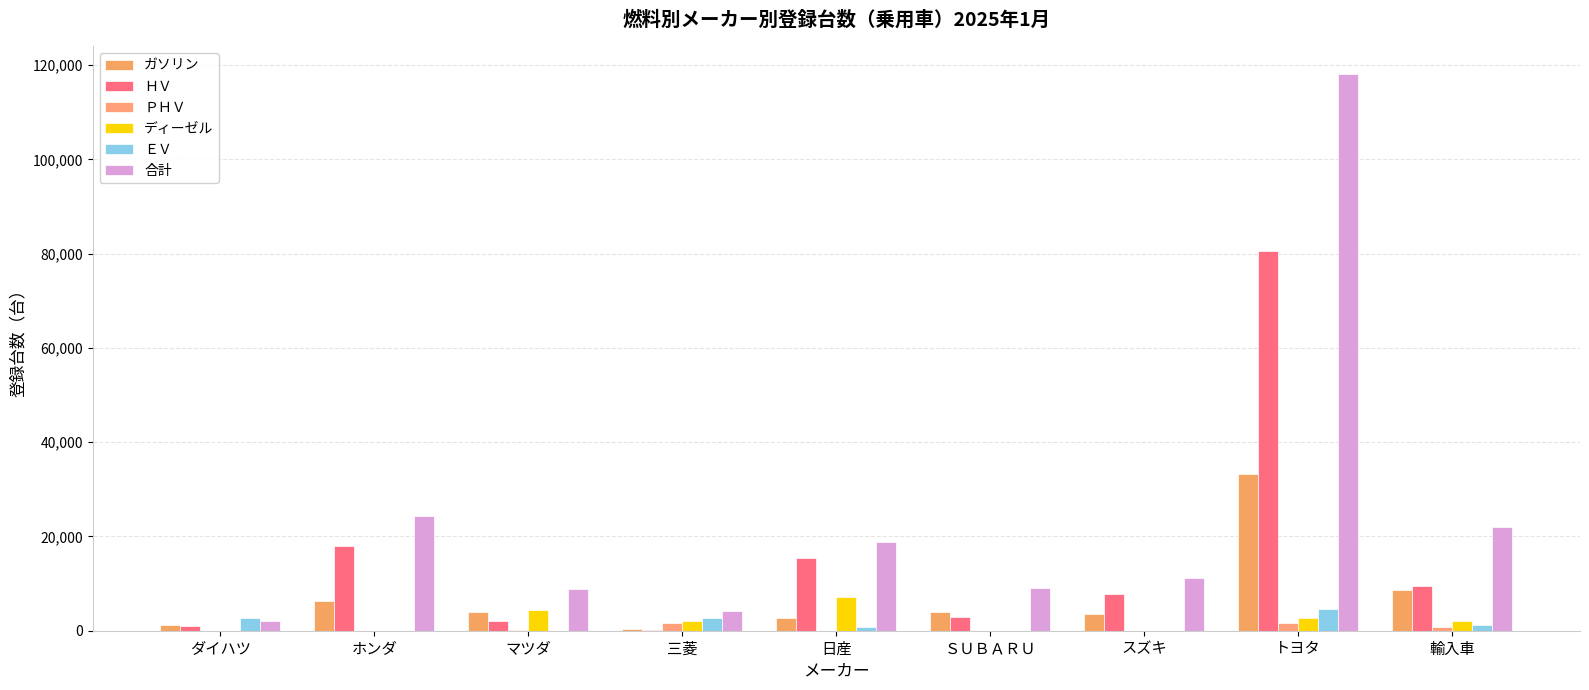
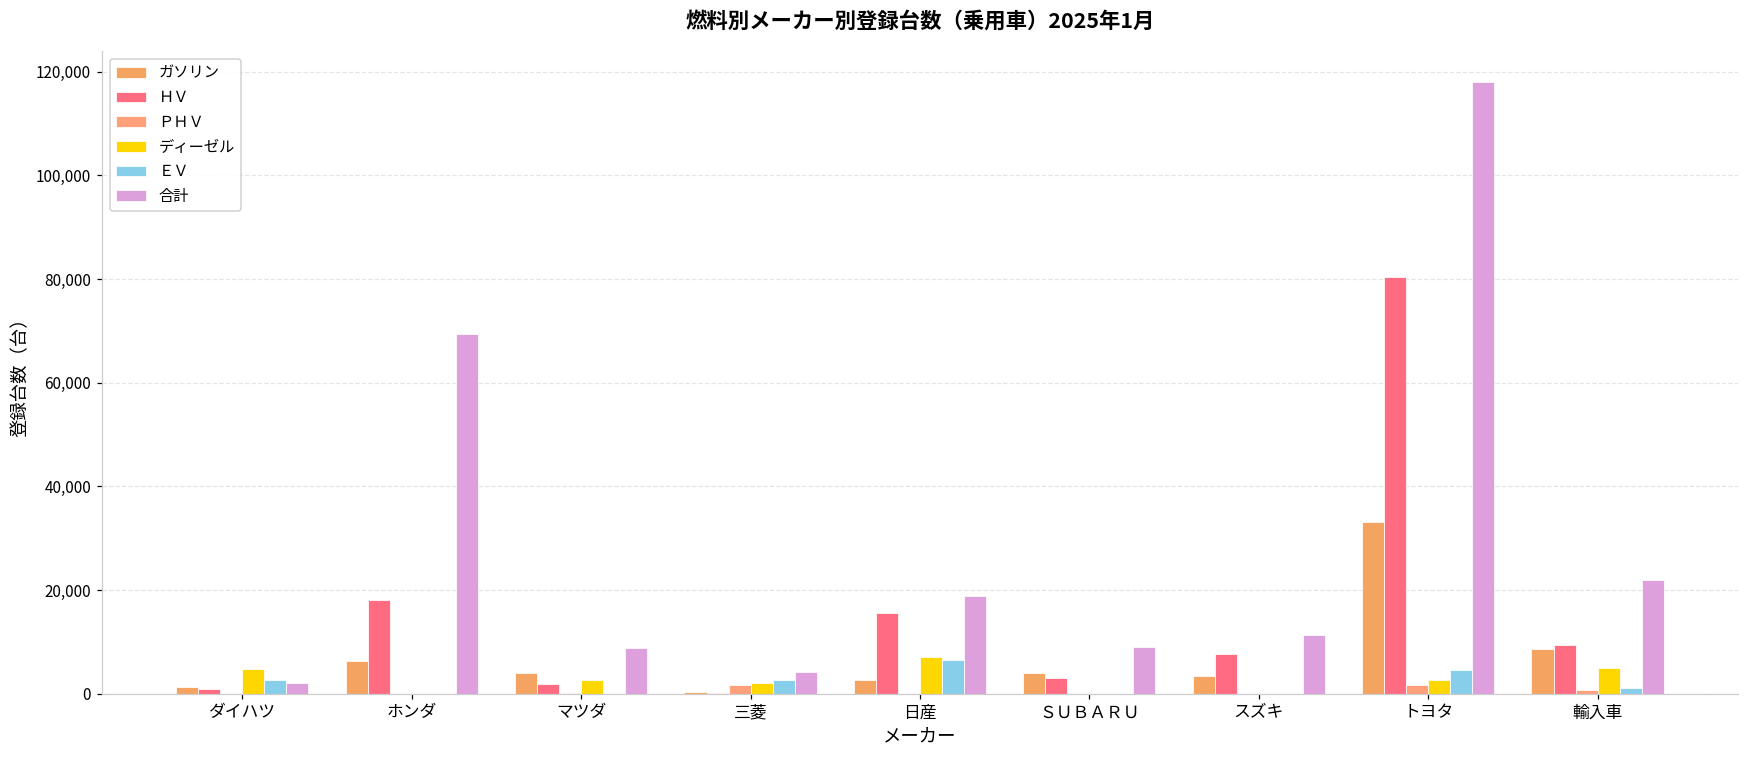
ディーゼル, ダイハツ: 0 -> 5,000
合計, ホンダ: 24,000 -> 69,000
ディーゼル, マツダ: 4,000 -> 3,000
ＥＶ, 日産: 1,000 -> 7,000
ディーゼル, 輸入車: 2,000 -> 5,000
